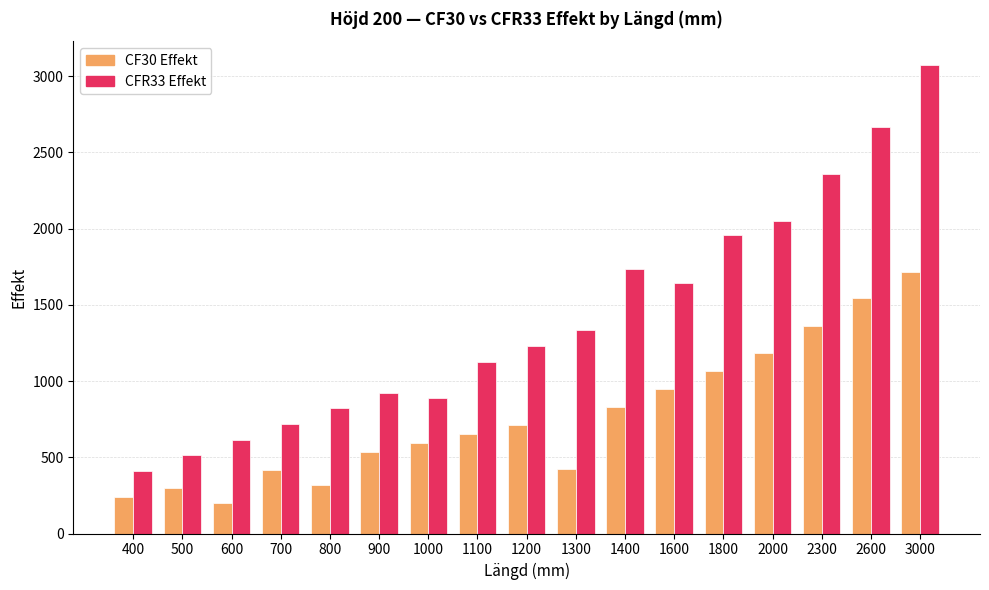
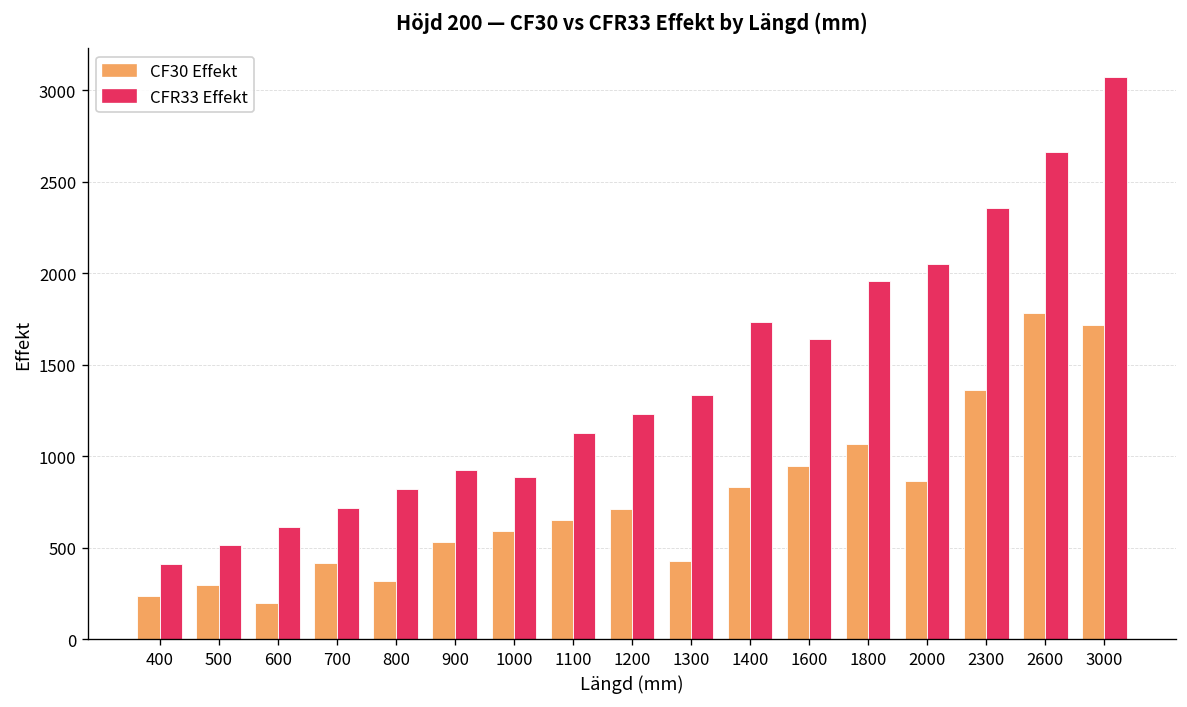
CF30 Effekt, 2000: 1190 -> 860
CF30 Effekt, 2600: 1540 -> 1780
